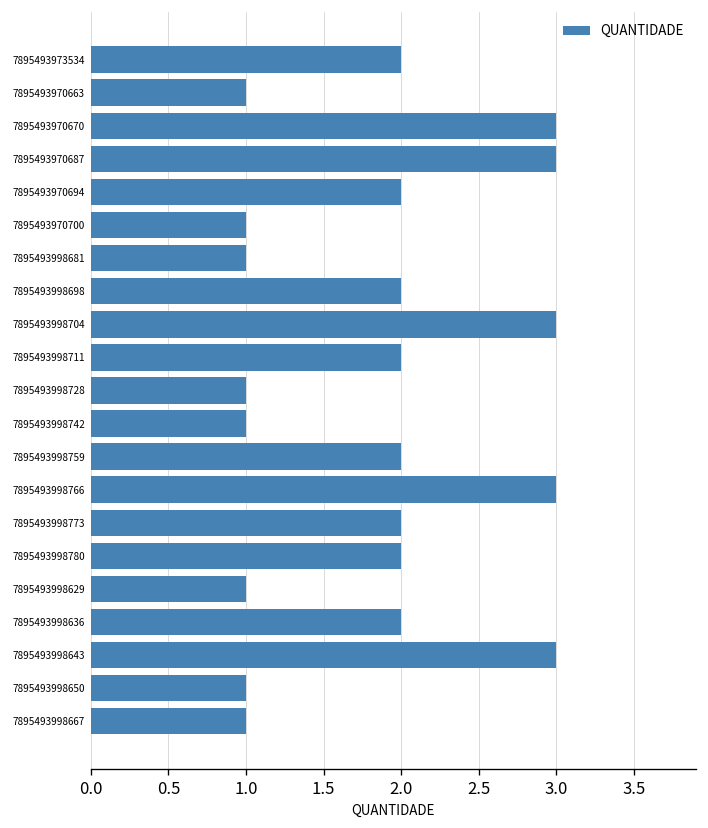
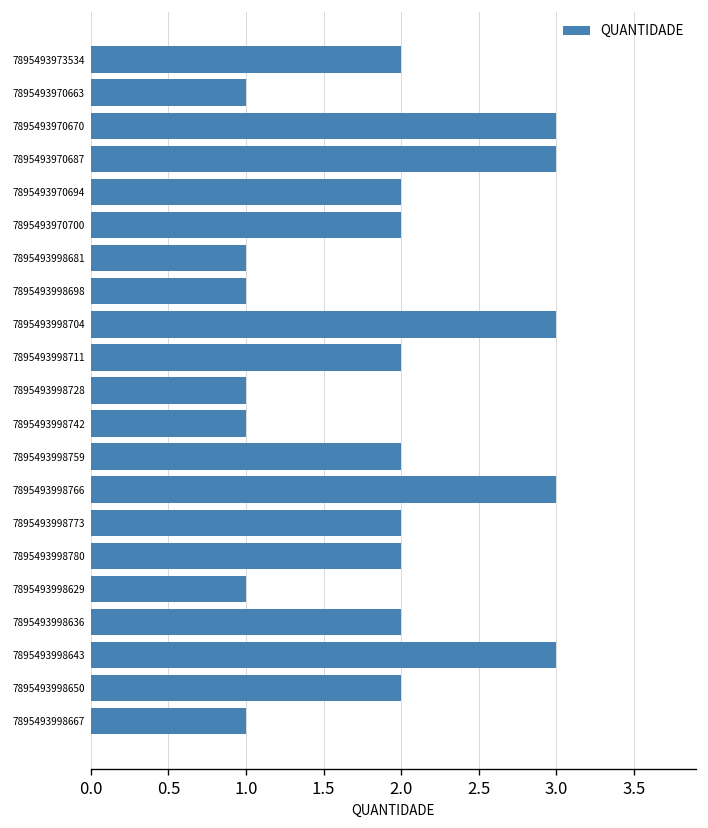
7895493970700: 1 -> 2
7895493998698: 2 -> 1
7895493998650: 1 -> 2
